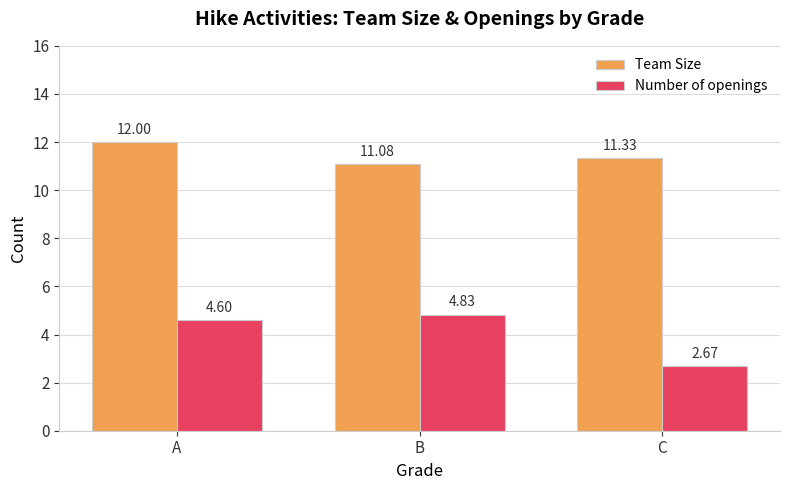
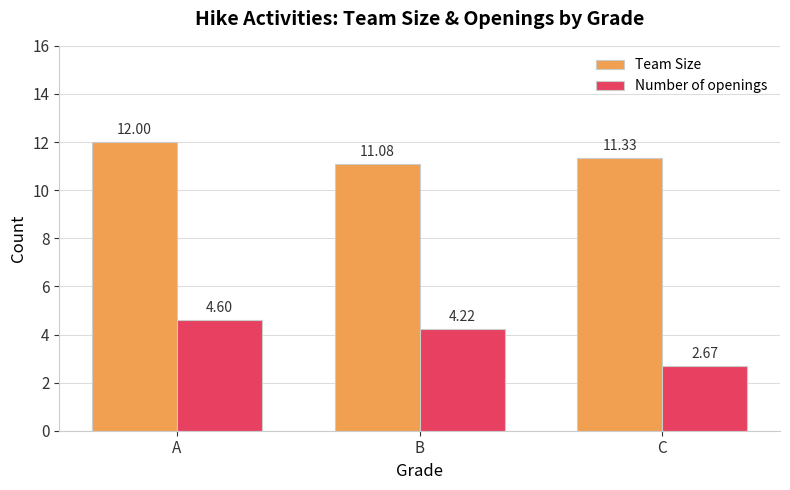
Number of openings, B: 4.83 -> 4.22
